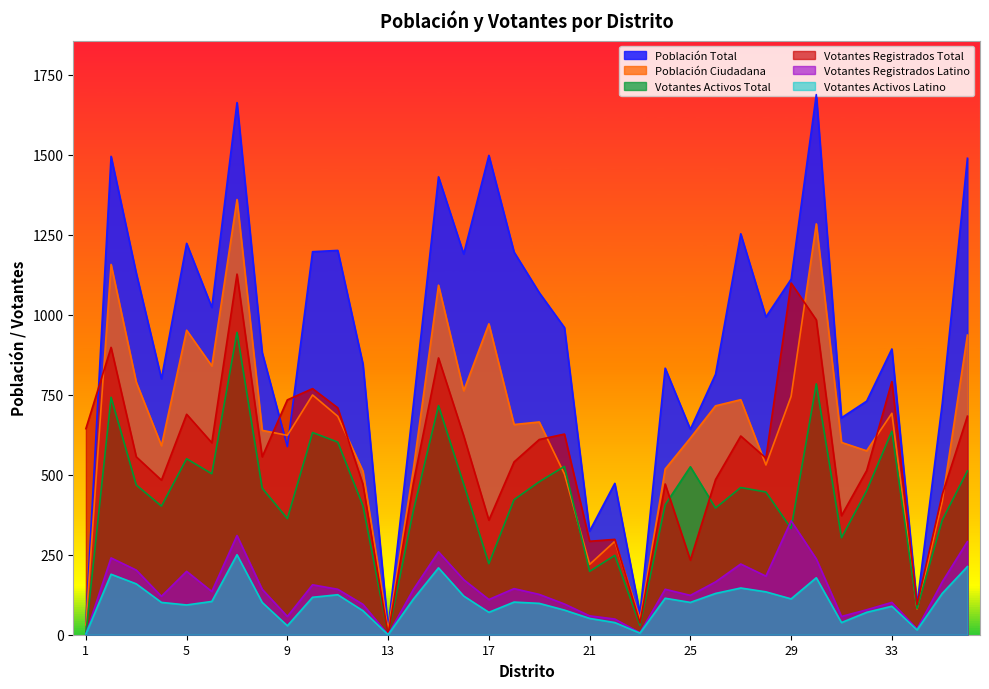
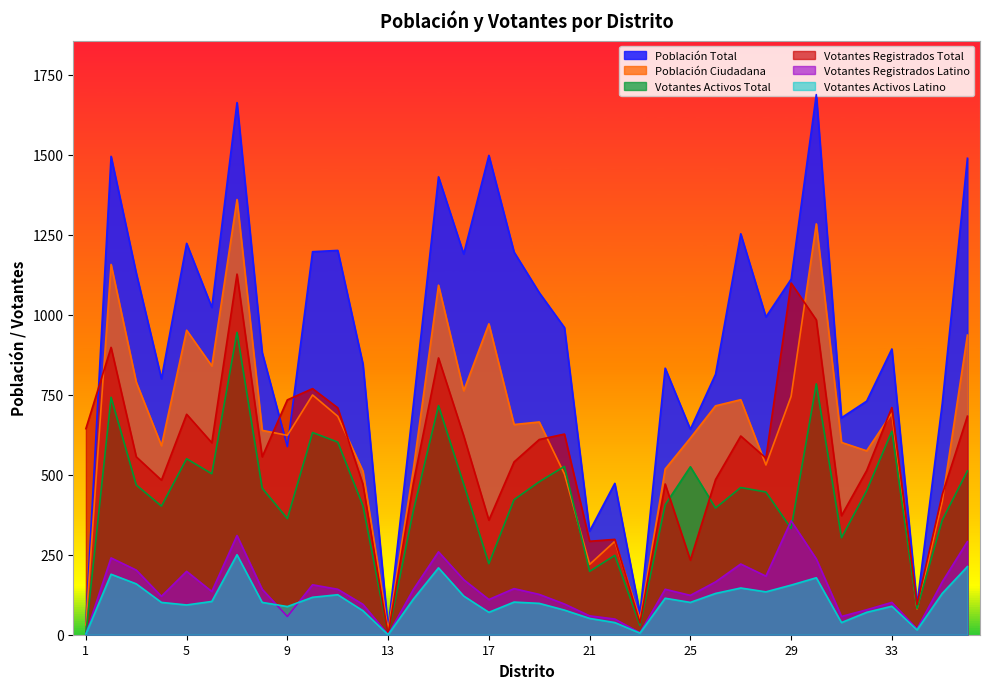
Votantes Activos Latino, 9: 30 -> 90
Votantes Activos Latino, 29: 110 -> 160
Votantes Registrados Total, 33: 790 -> 710
